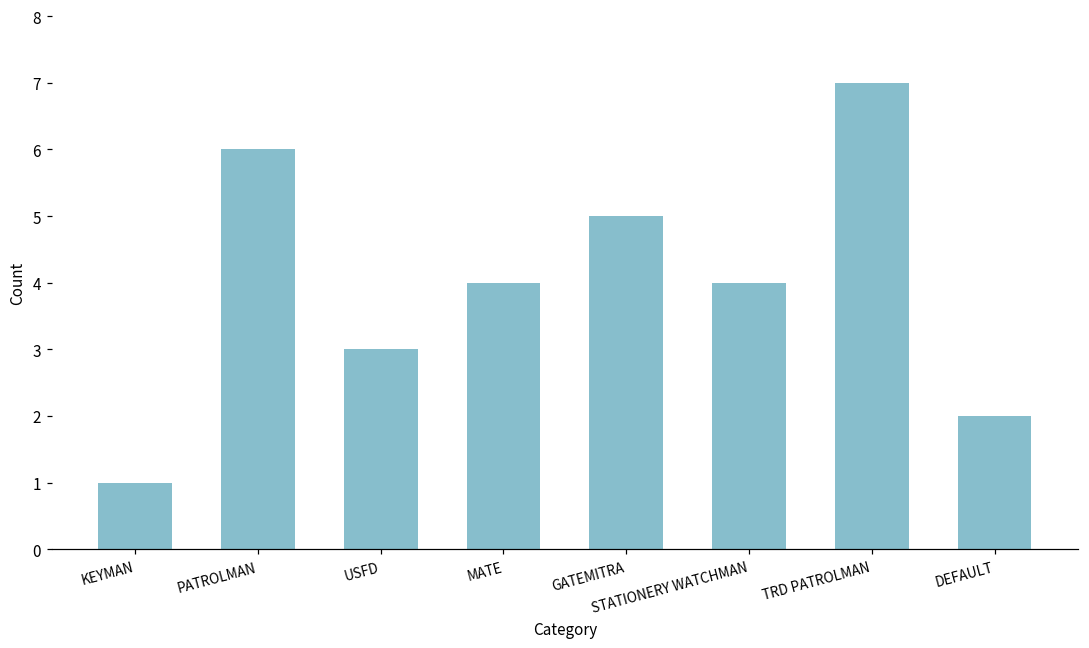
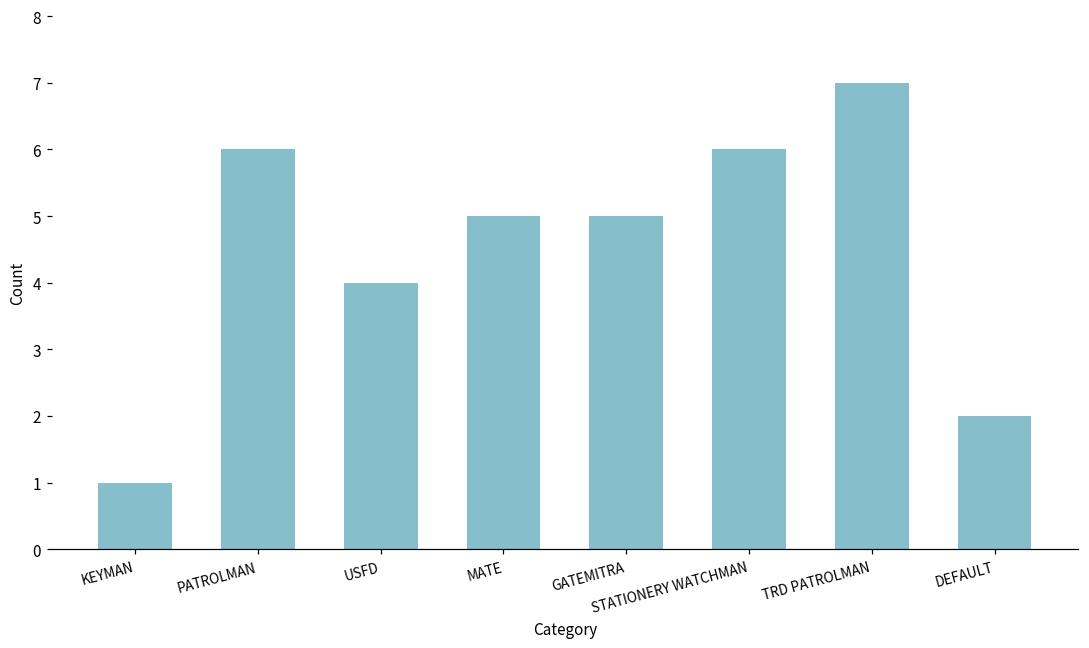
USFD: 3 -> 4
MATE: 4 -> 5
STATIONERY WATCHMAN: 4 -> 6
